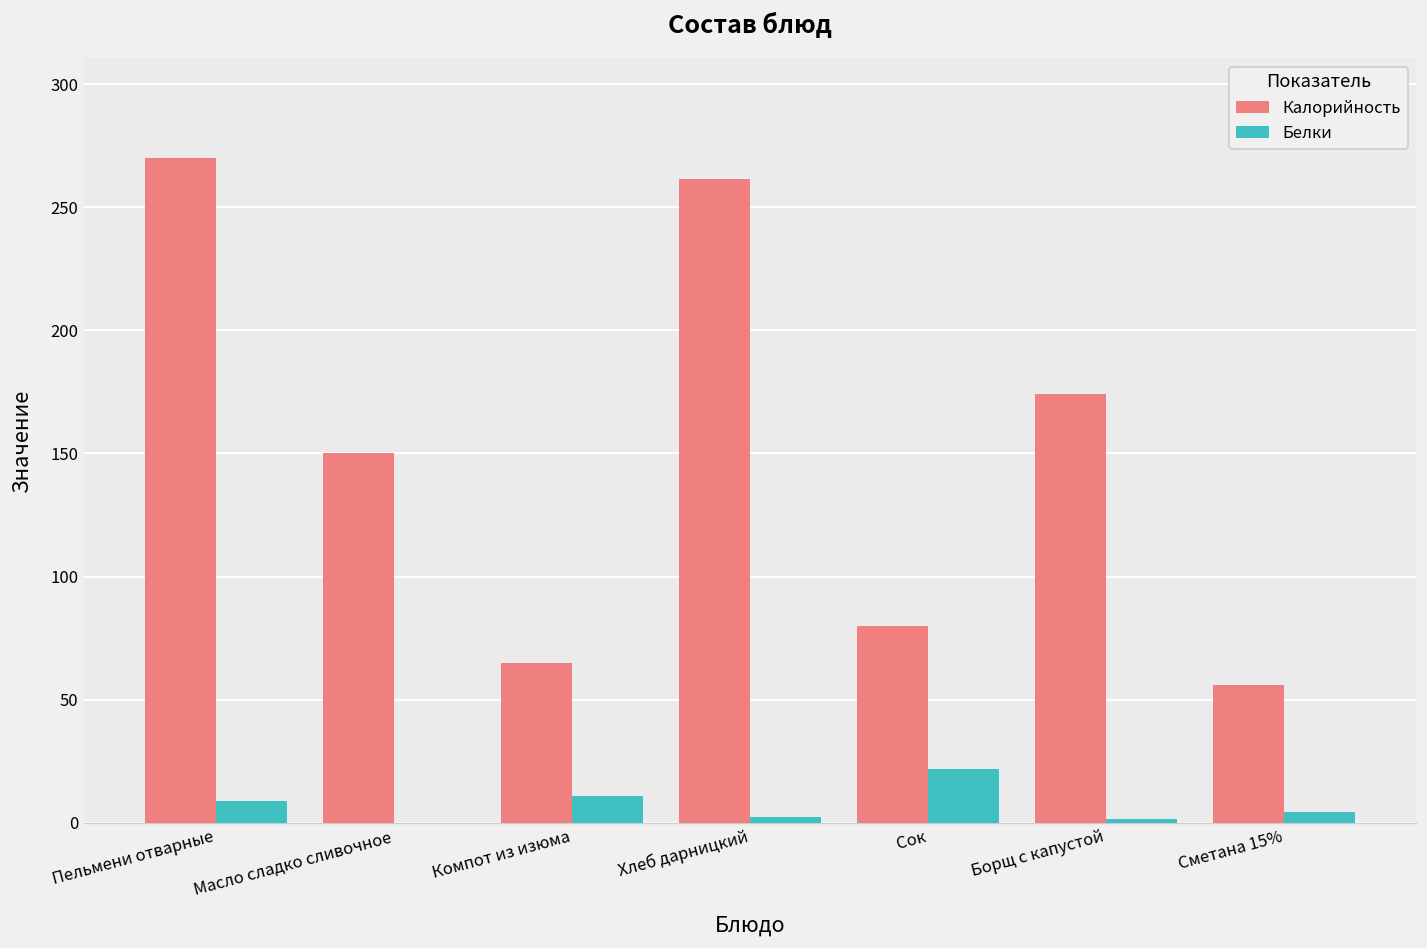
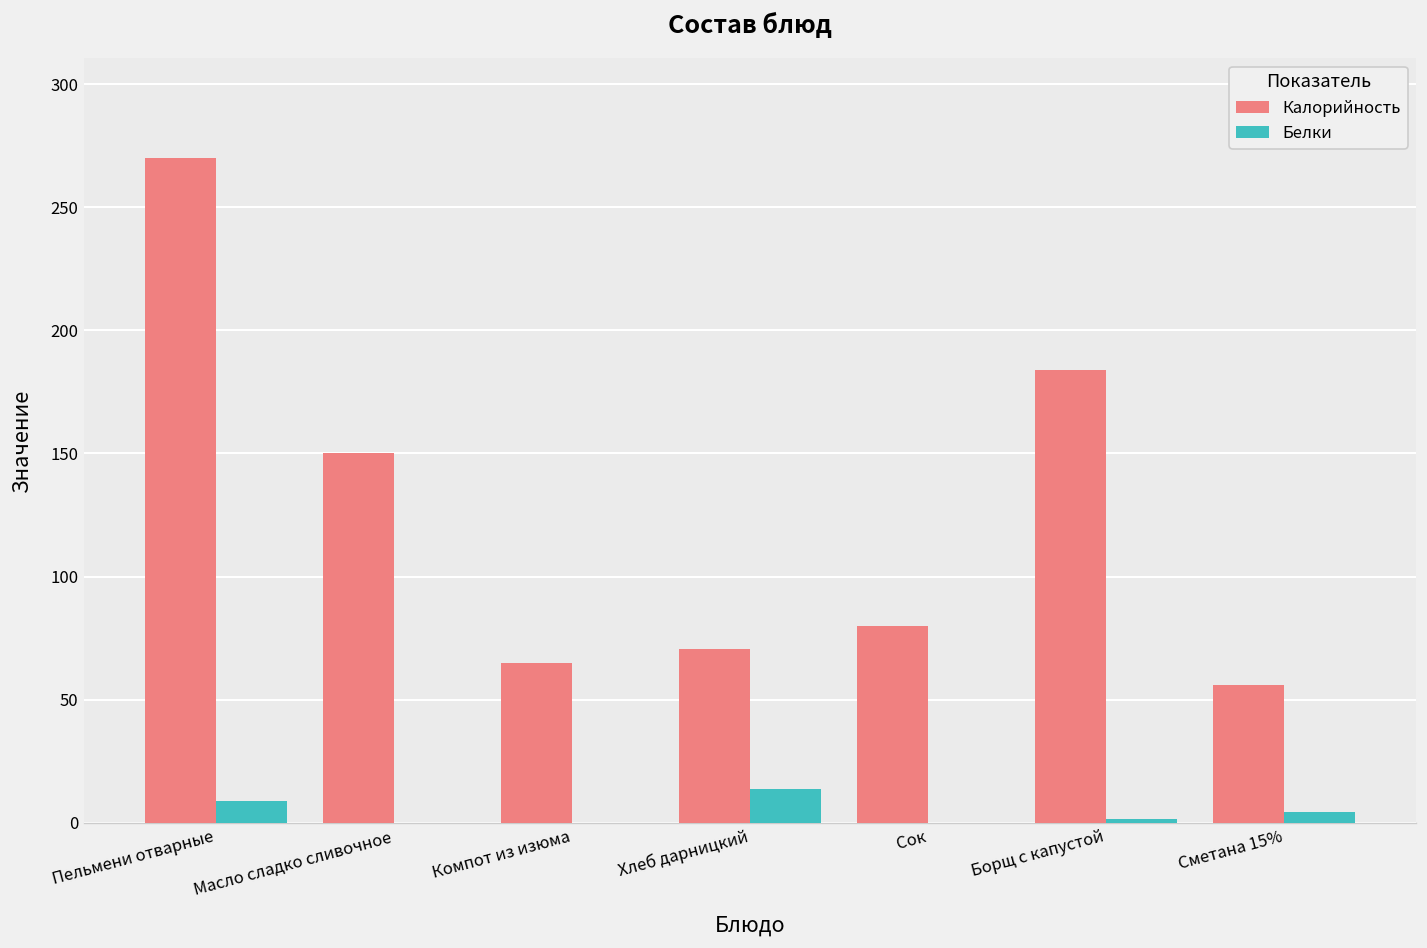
Белки, Компот из изюма: 11 -> 0
Калорийность, Хлеб дарницкий: 261 -> 71
Белки, Хлеб дарницкий: 2 -> 14
Белки, Сок: 22 -> 0
Калорийность, Борщ с капустой: 174 -> 184
